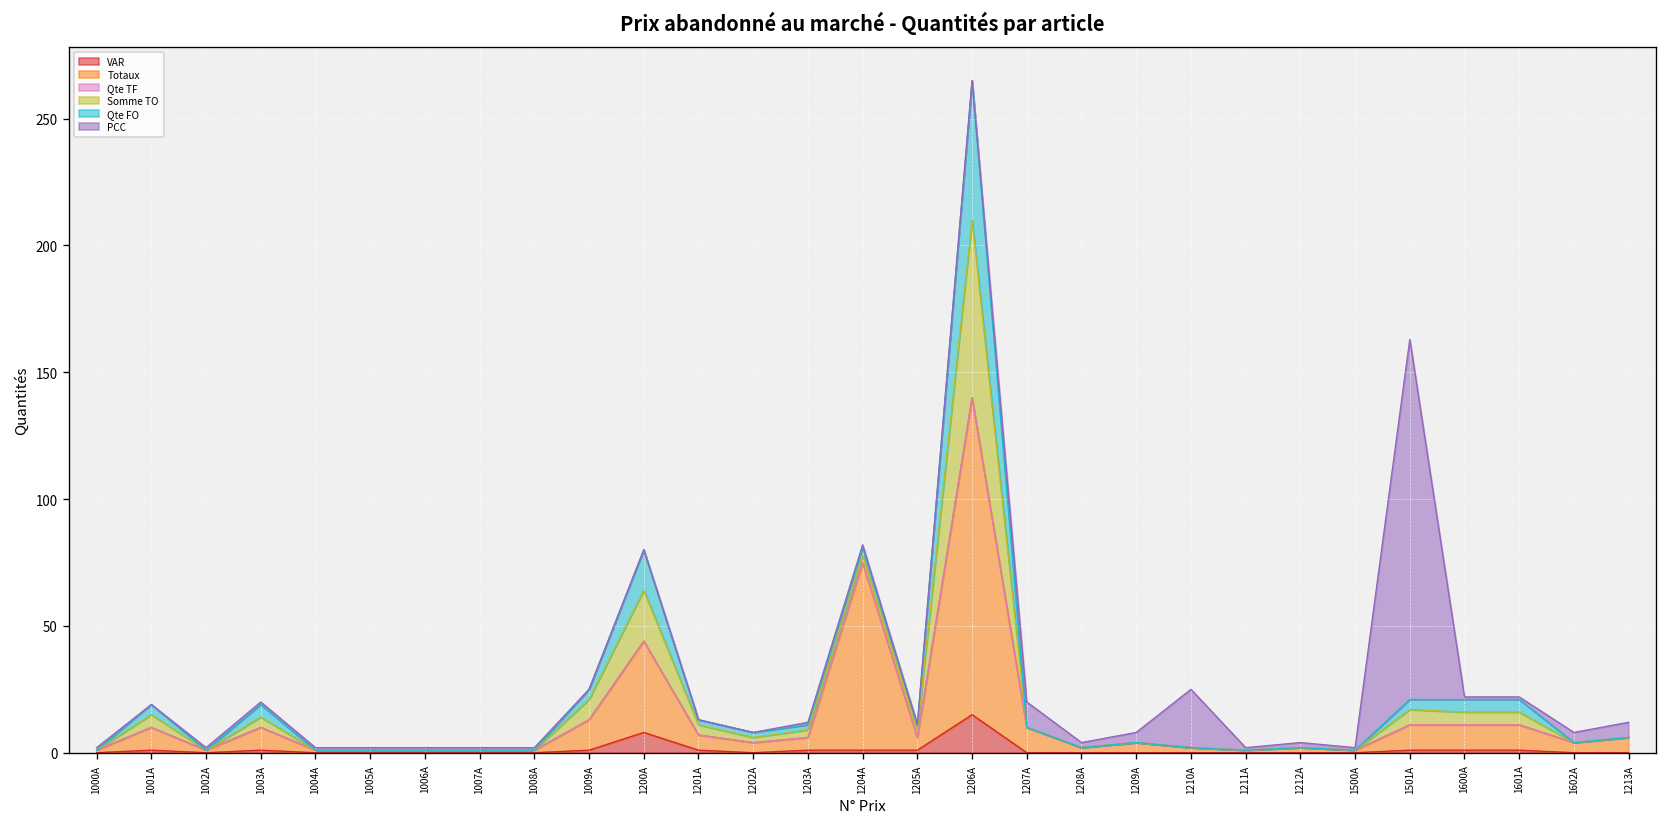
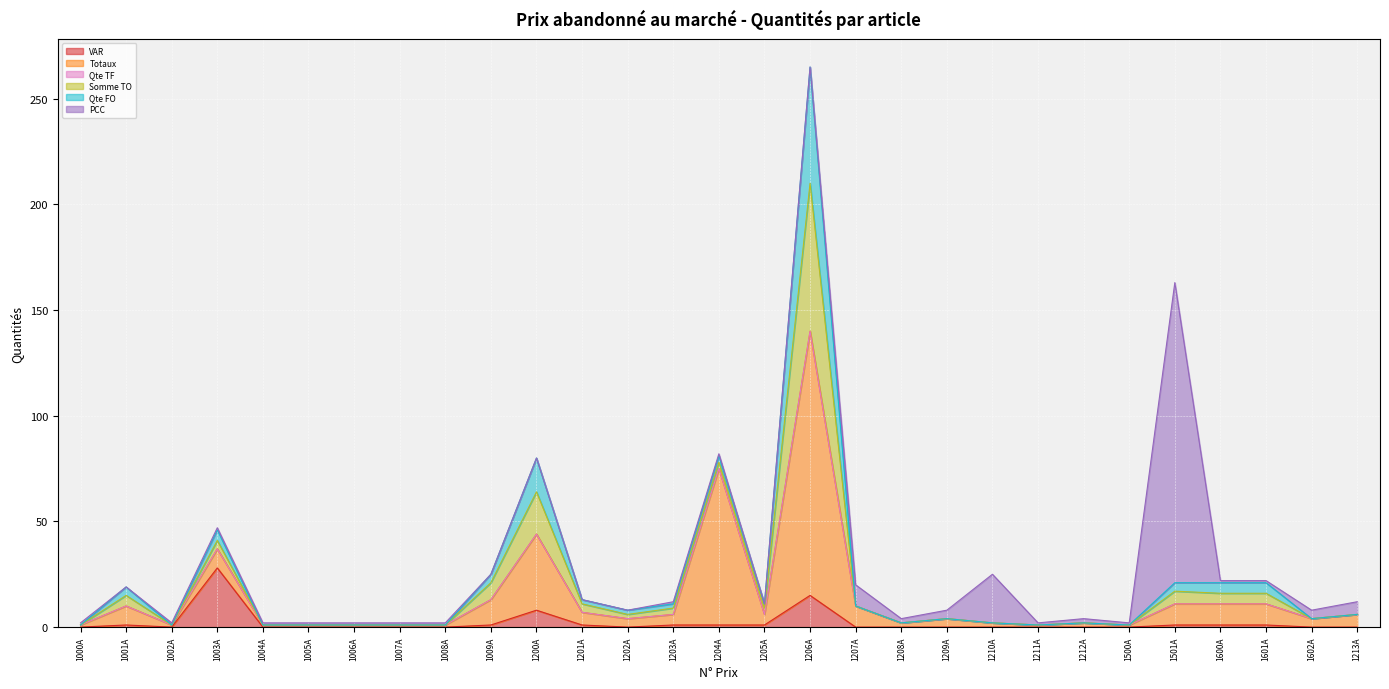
VAR, 1003A: 1 -> 28
